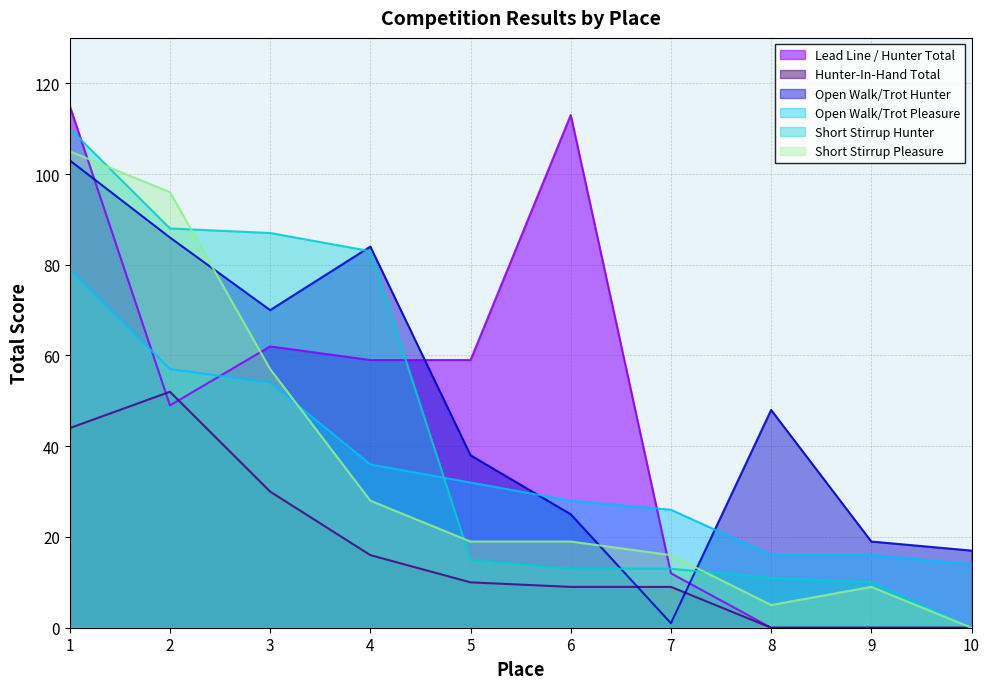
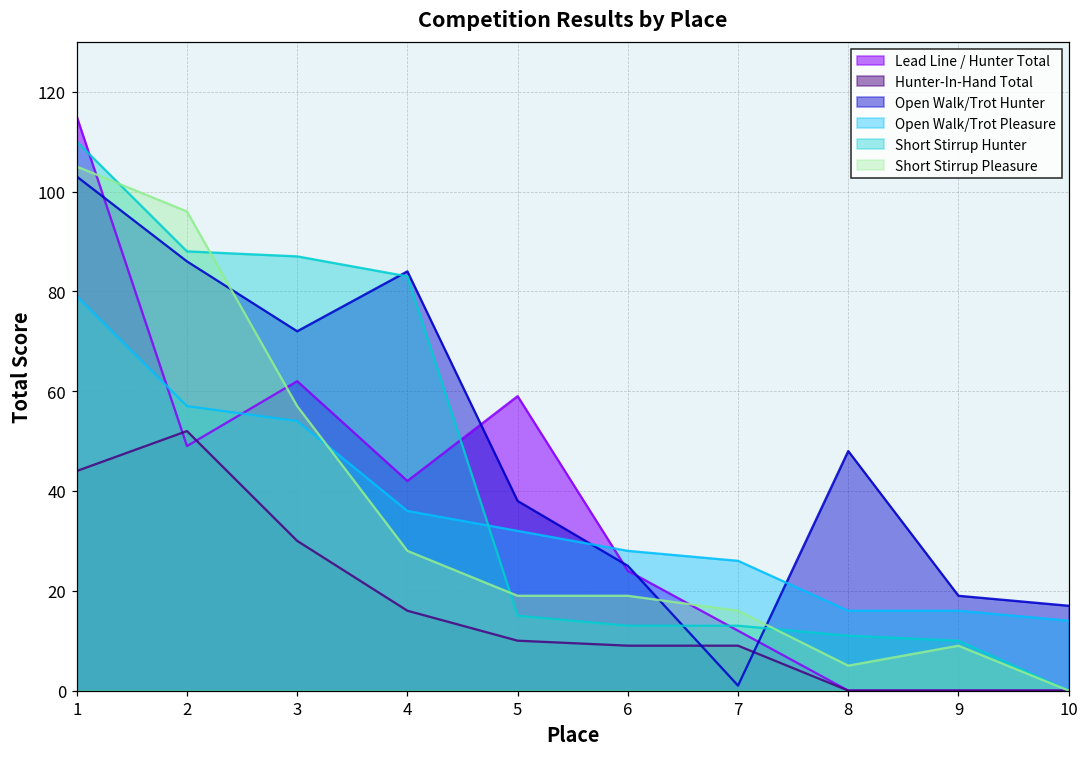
Open Walk/Trot Hunter, 3: 70 -> 72
Lead Line / Hunter Total, 4: 59 -> 42
Lead Line / Hunter Total, 6: 113 -> 24
